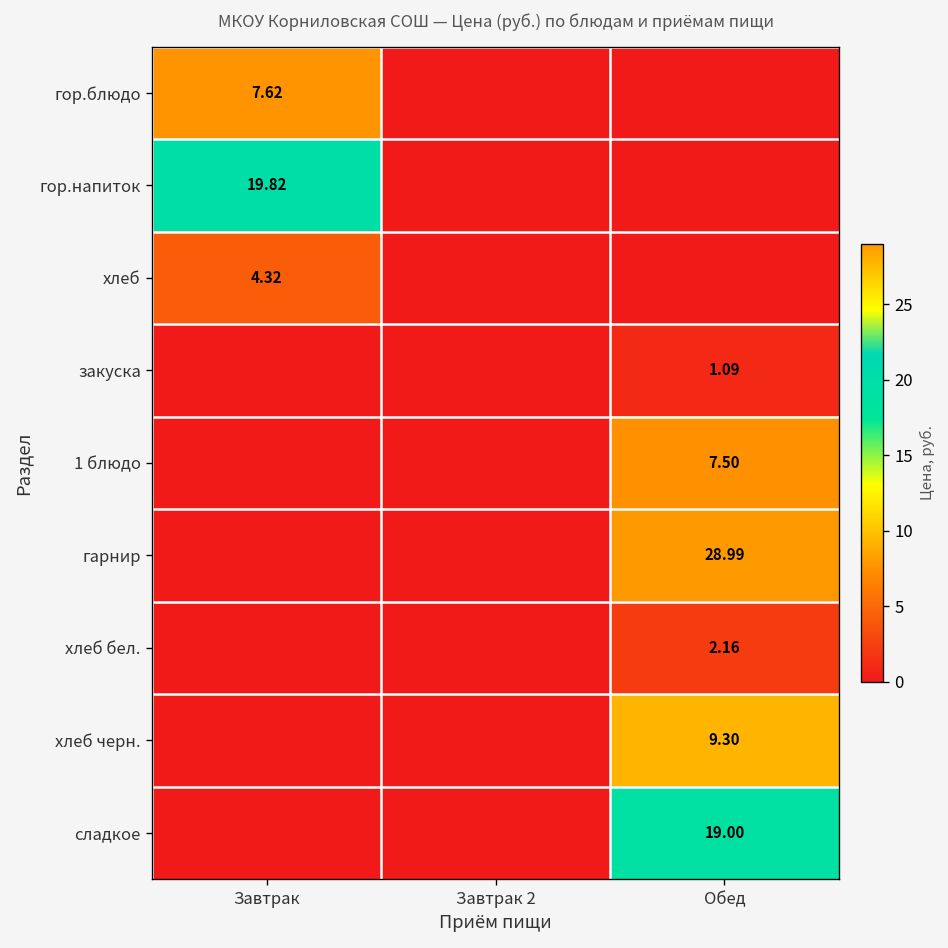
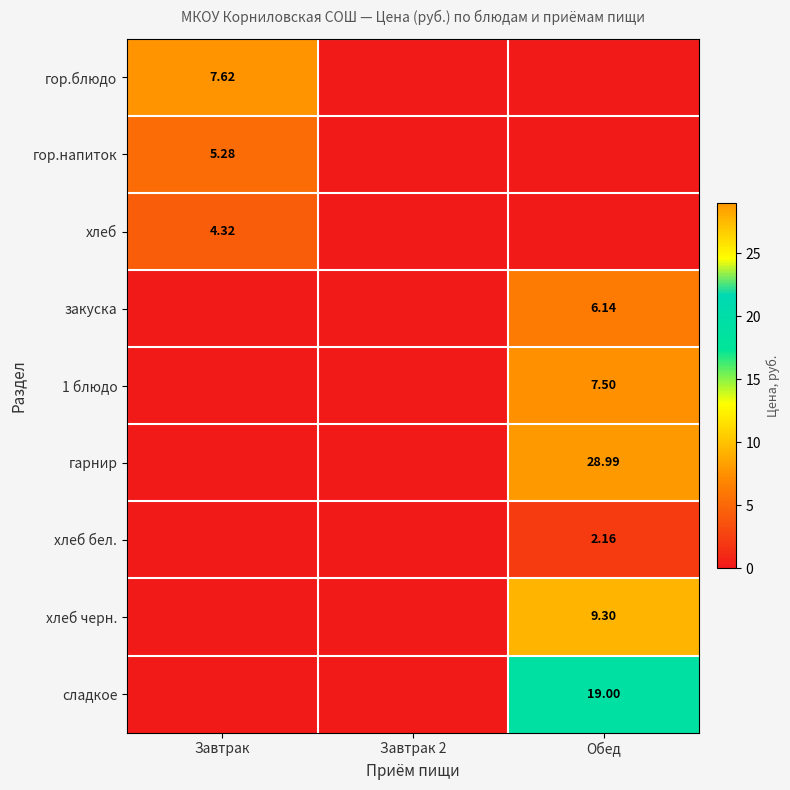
гор.напиток, Завтрак: 19.82 -> 5.28
закуска, Обед: 1.09 -> 6.14
